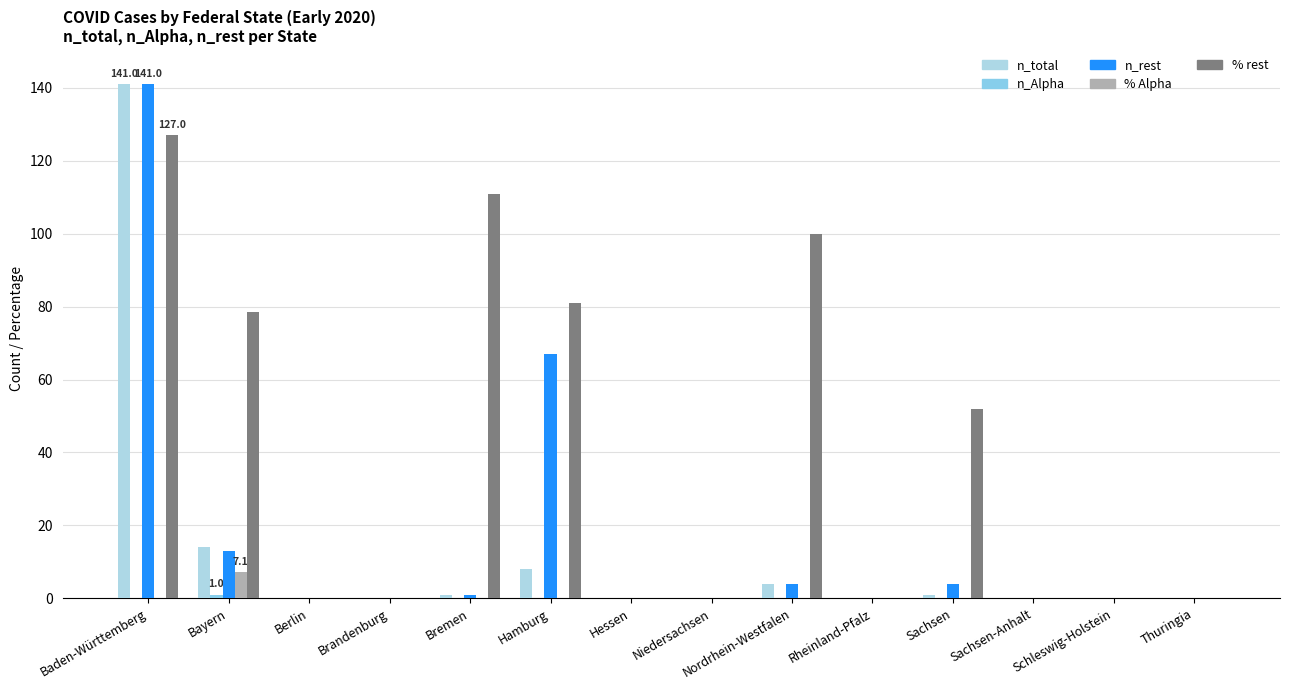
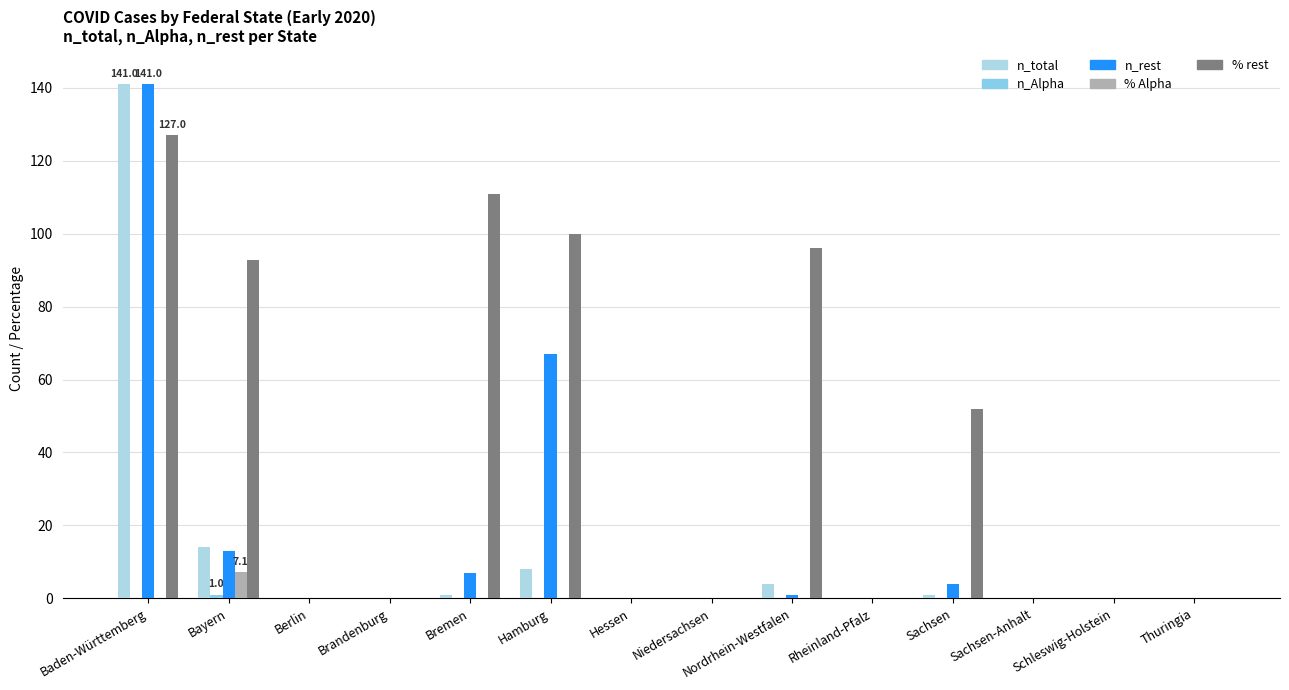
% rest, Bayern: 79 -> 93
n_rest, Bremen: 1 -> 7
% rest, Hamburg: 81 -> 100
n_rest, Nordrhein-Westfalen: 4 -> 1
% rest, Nordrhein-Westfalen: 100 -> 96
